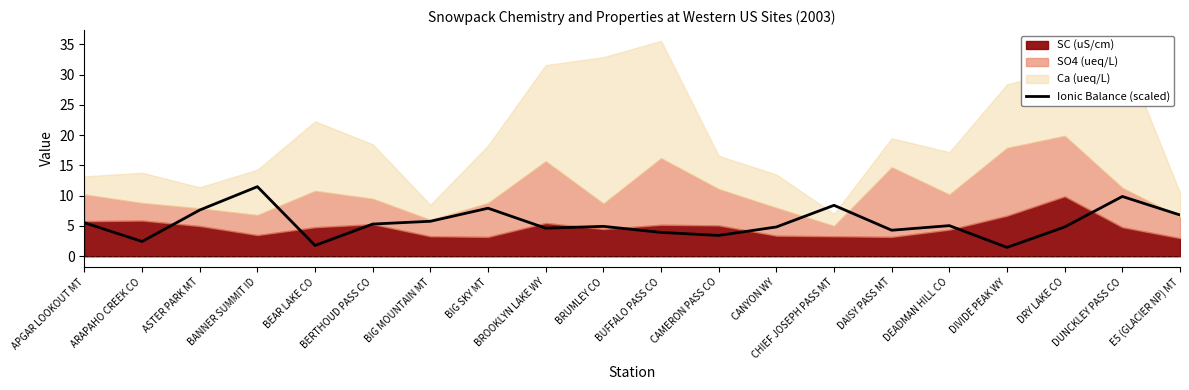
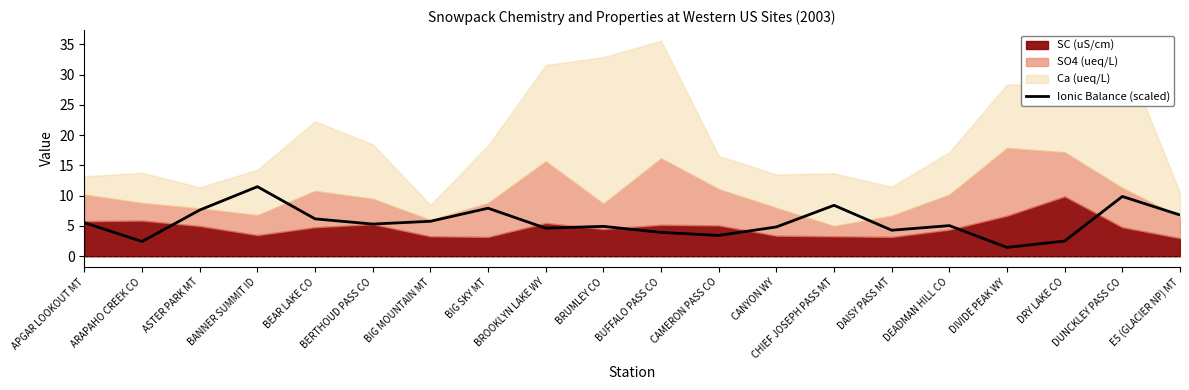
Ionic Balance (scaled), BEAR LAKE CO: 2 -> 6
Ca (ueq/L), CHIEF JOSEPH PASS MT: 2 -> 9
SO4 (ueq/L), DAISY PASS MT: 12 -> 4
Ionic Balance (scaled), DRY LAKE CO: 5 -> 3
SO4 (ueq/L), DRY LAKE CO: 10 -> 7
